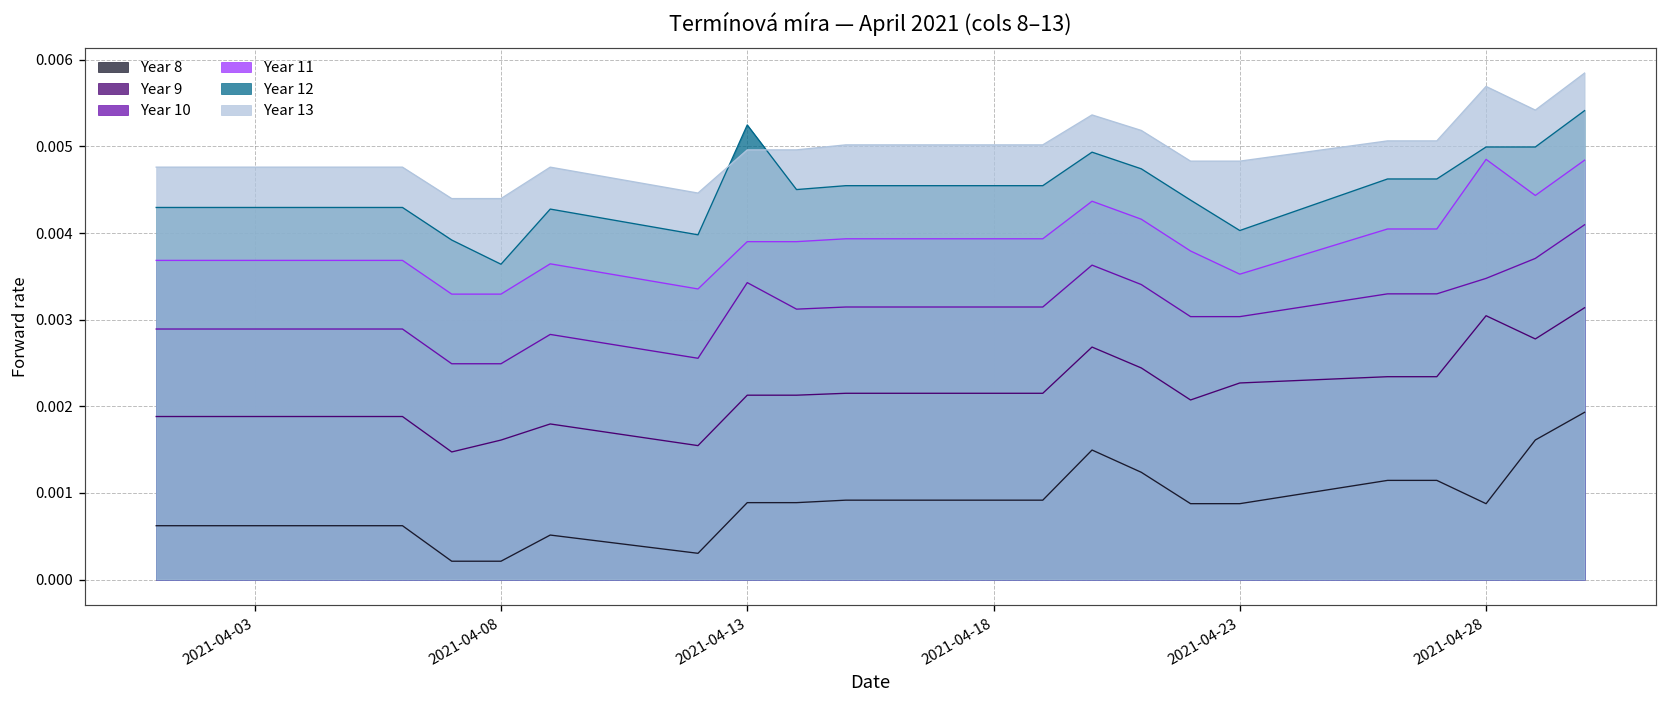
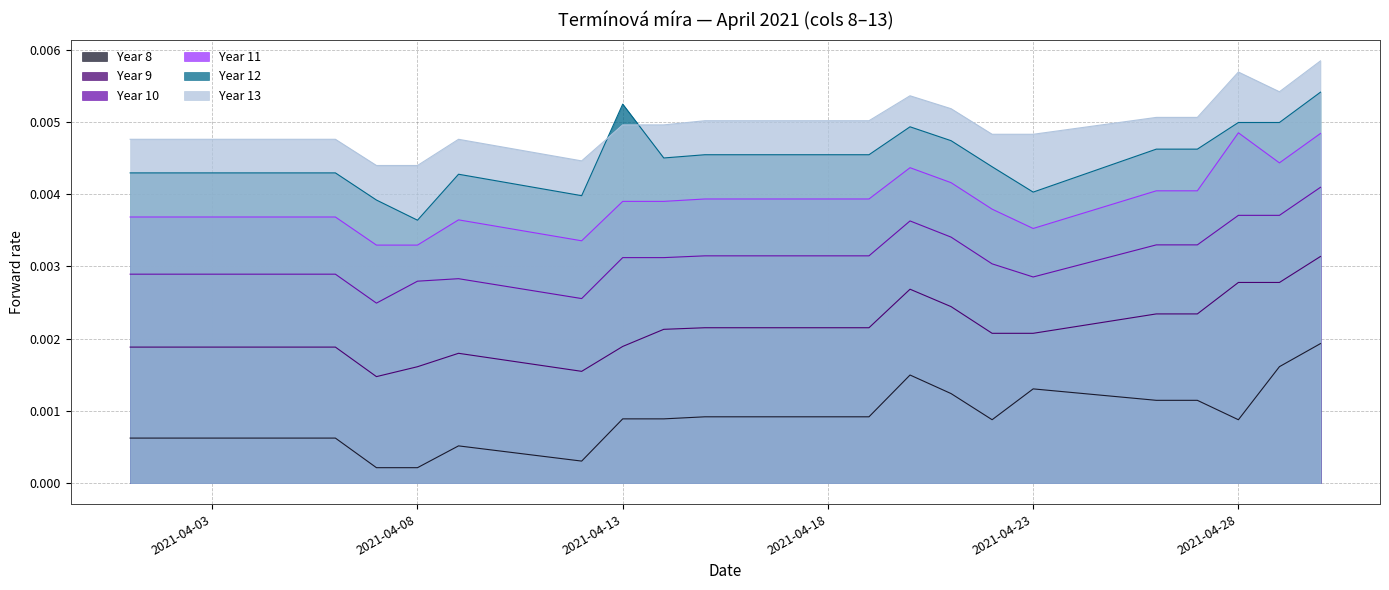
Year 10, 2021-04-08: 0.0025 -> 0.0028
Year 9, 2021-04-13: 0.0021 -> 0.0019
Year 10, 2021-04-13: 0.0034 -> 0.0031
Year 8, 2021-04-23: 0.0009 -> 0.0013
Year 9, 2021-04-23: 0.0023 -> 0.0021
Year 10, 2021-04-23: 0.0030 -> 0.0029
Year 9, 2021-04-28: 0.0030 -> 0.0028
Year 10, 2021-04-28: 0.0035 -> 0.0037
